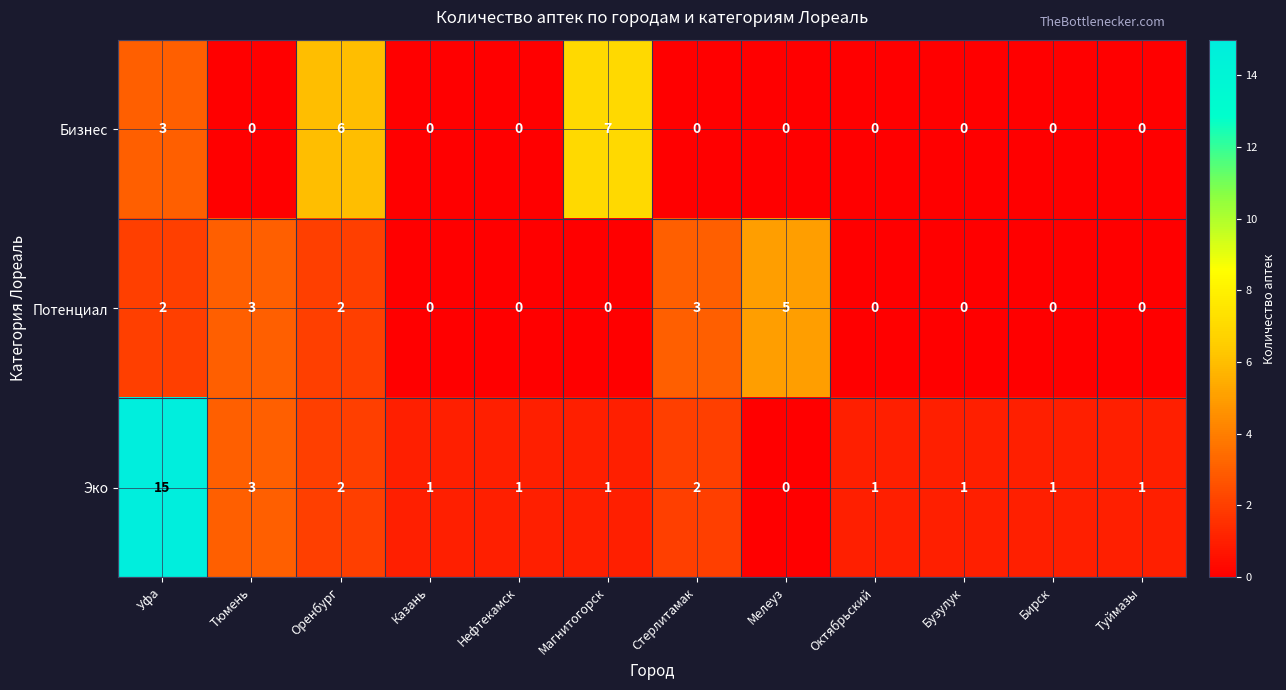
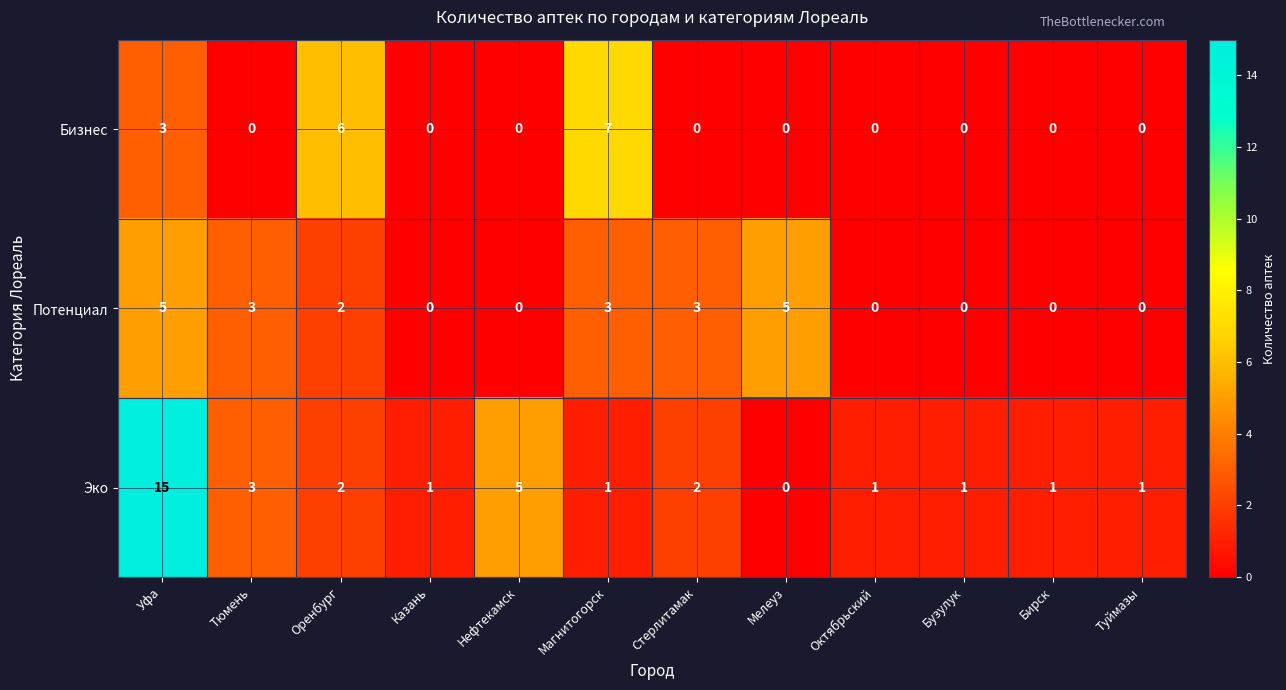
Потенциал, Уфа: 2 -> 5
Потенциал, Магнитогорск: 0 -> 3
Эко, Нефтекамск: 1 -> 5
